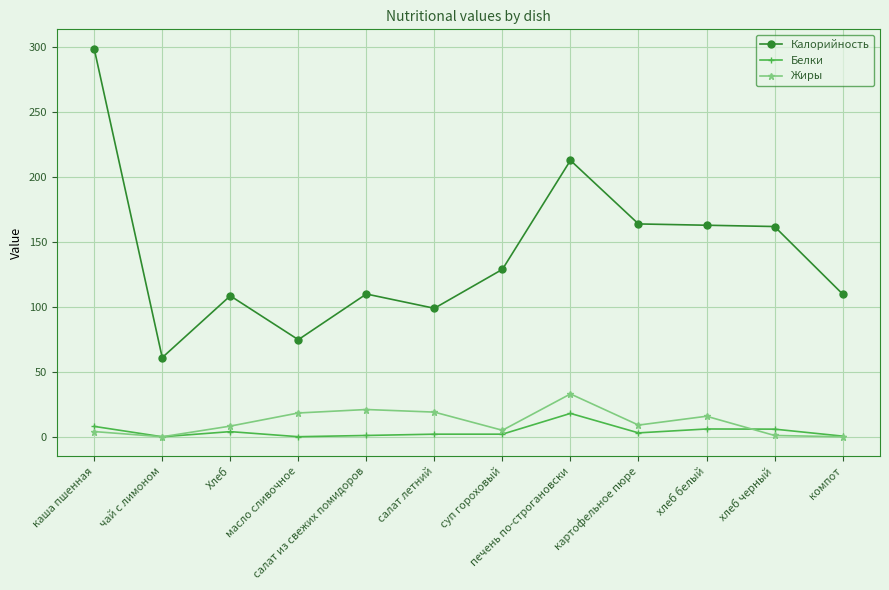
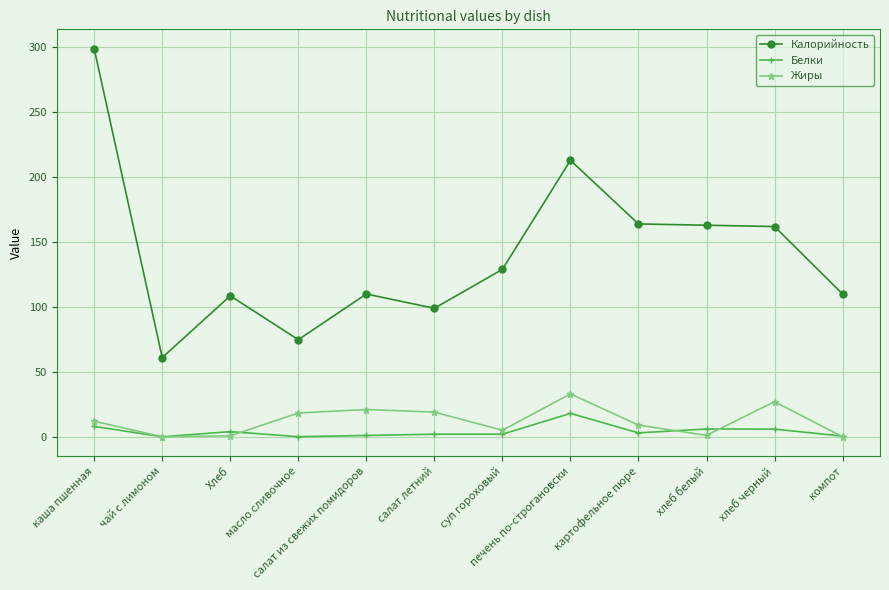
Жиры, каша пшенная: 4 -> 12
Жиры, Хлеб: 8 -> 1
Жиры, хлеб белый: 16 -> 1
Жиры, хлеб черный: 1 -> 27
